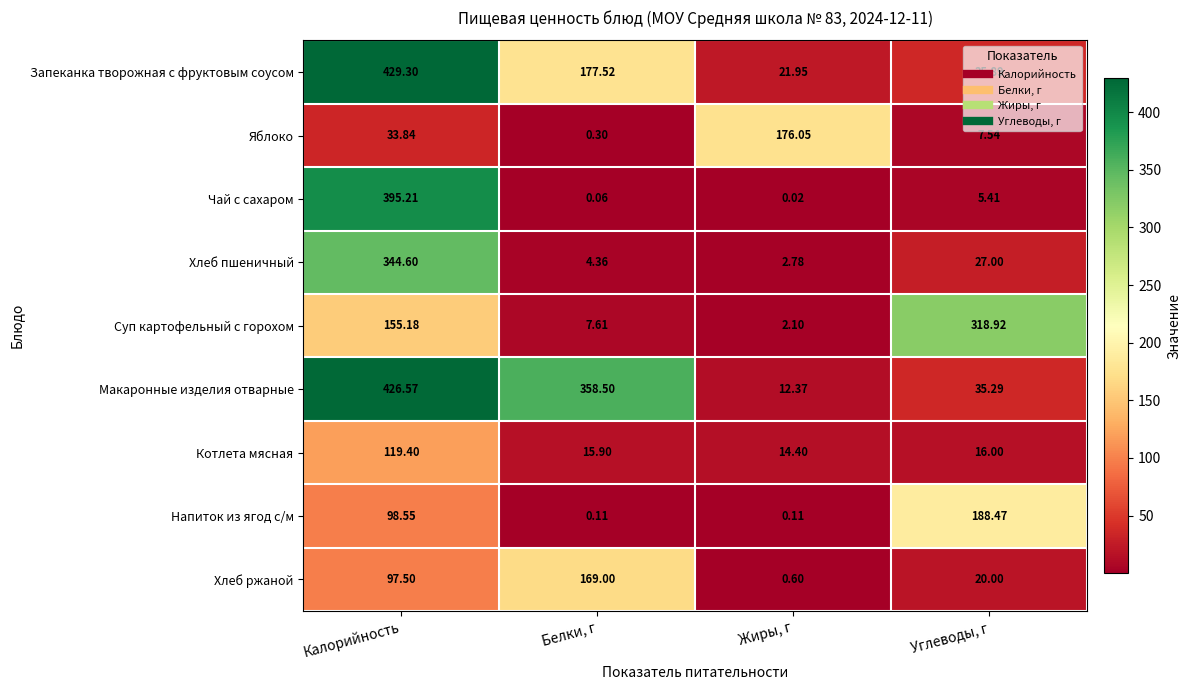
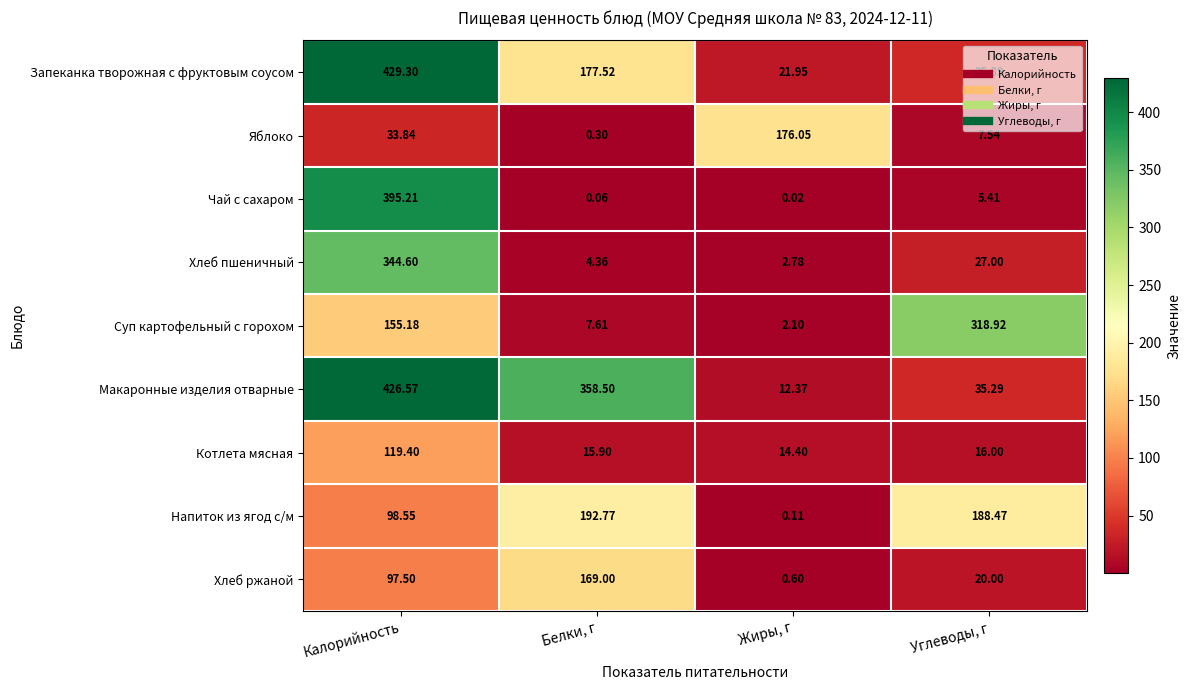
Напиток из ягод с/м, Белки, г: 0.11 -> 192.77
